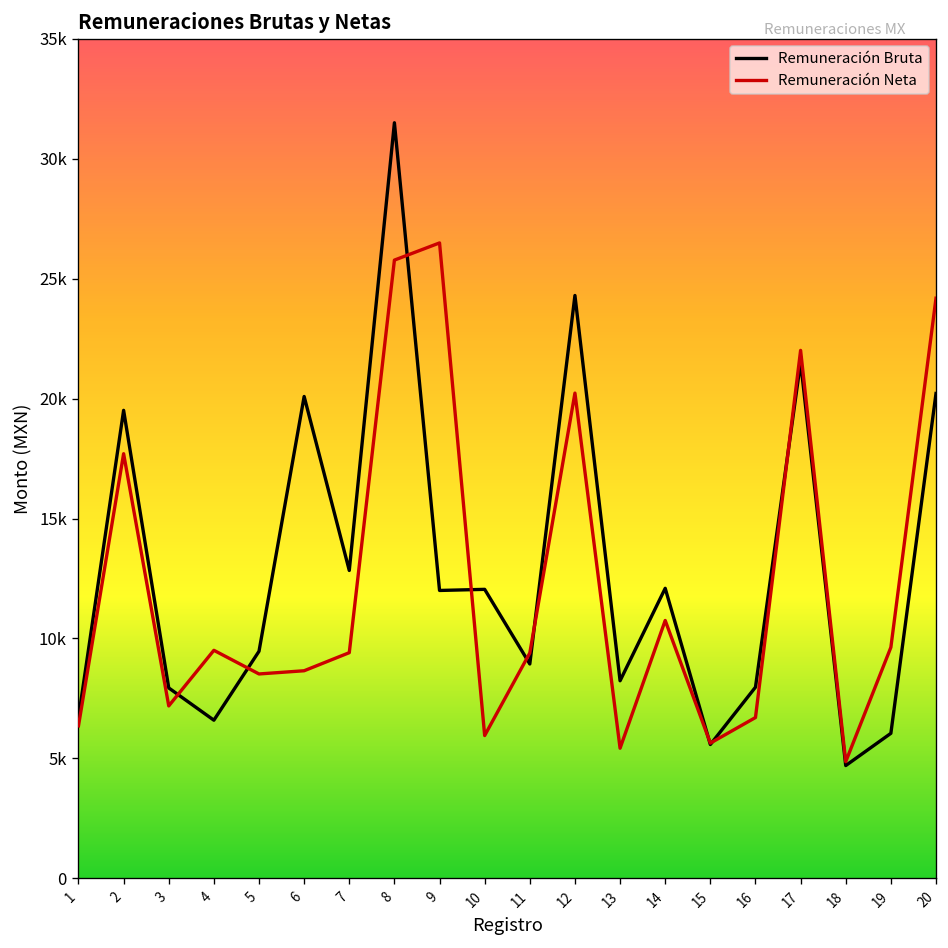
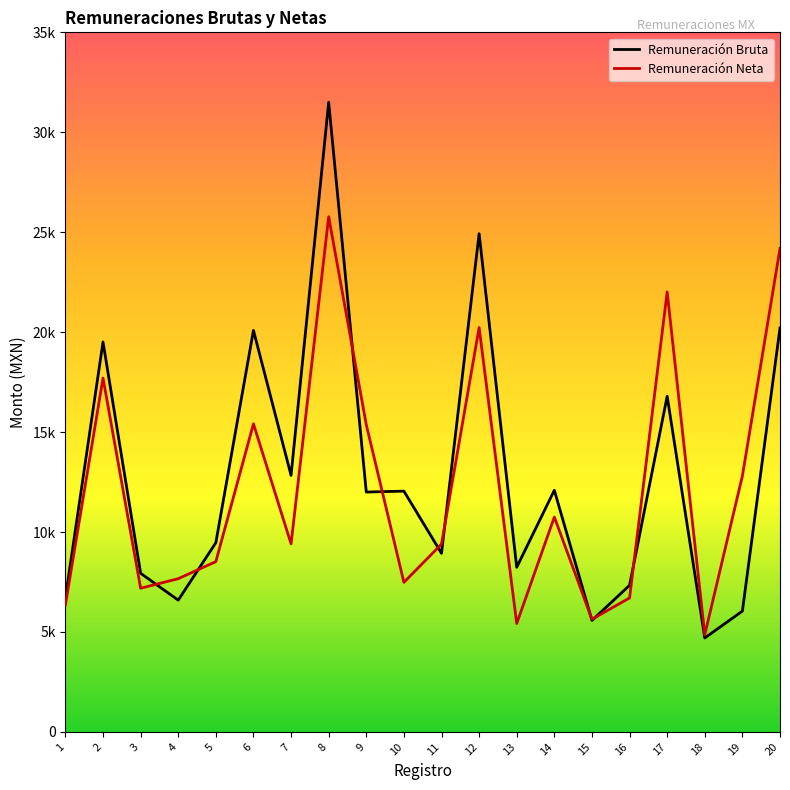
Remuneración Neta, 4: 9500 -> 7700
Remuneración Neta, 6: 8700 -> 15400
Remuneración Neta, 9: 26500 -> 15400
Remuneración Neta, 10: 6000 -> 7500
Remuneración Bruta, 12: 24300 -> 24900
Remuneración Bruta, 16: 8000 -> 7300
Remuneración Bruta, 17: 21500 -> 16800
Remuneración Neta, 19: 9600 -> 12800
